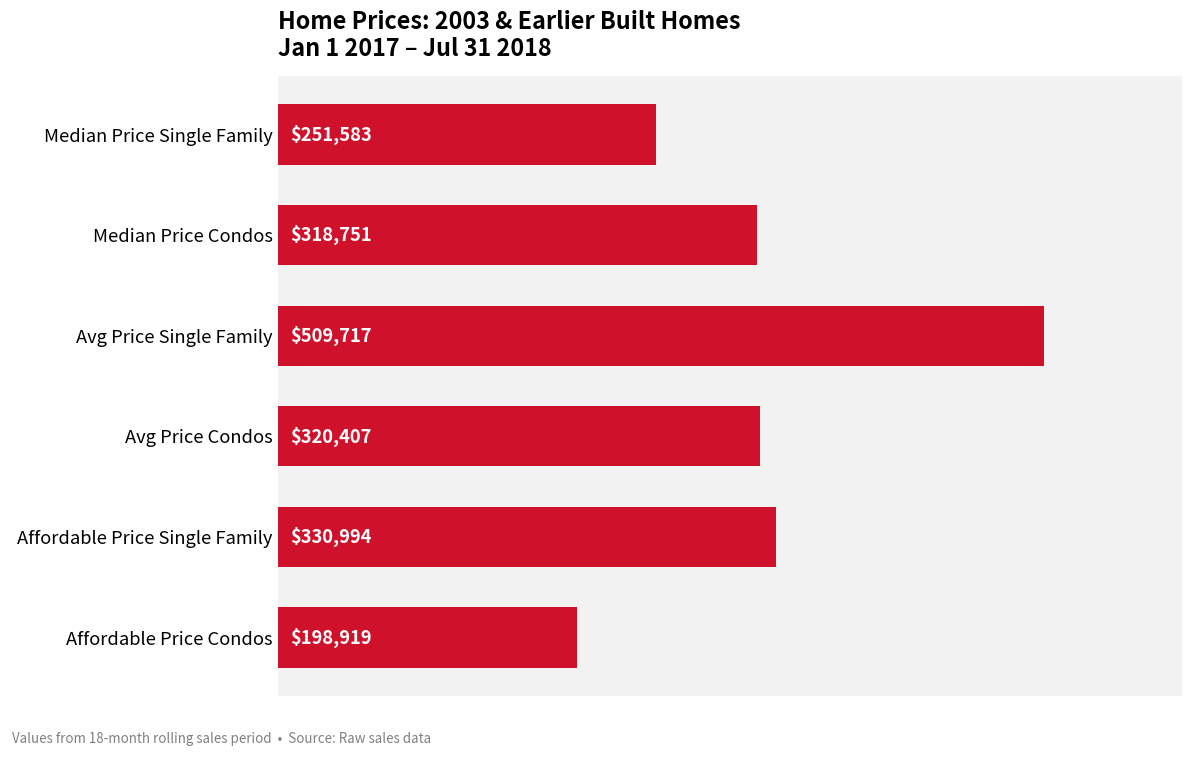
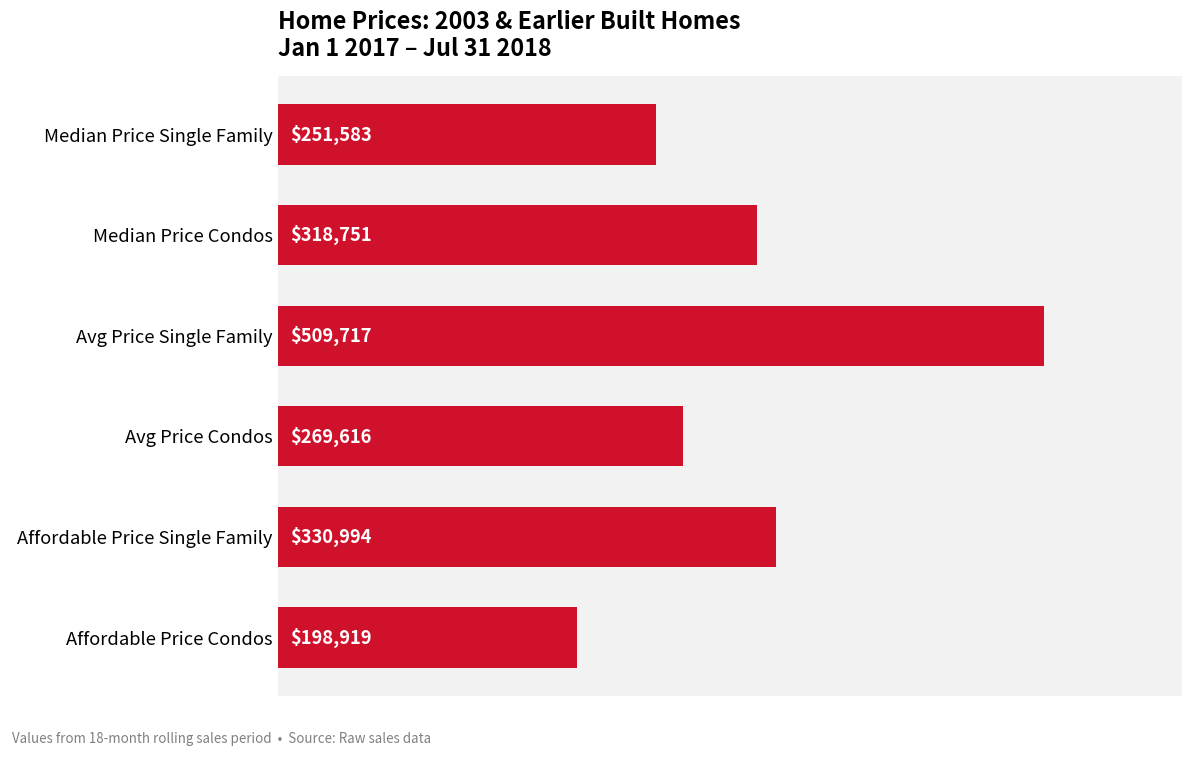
Avg Price Condos: $320,407 -> $269,616
